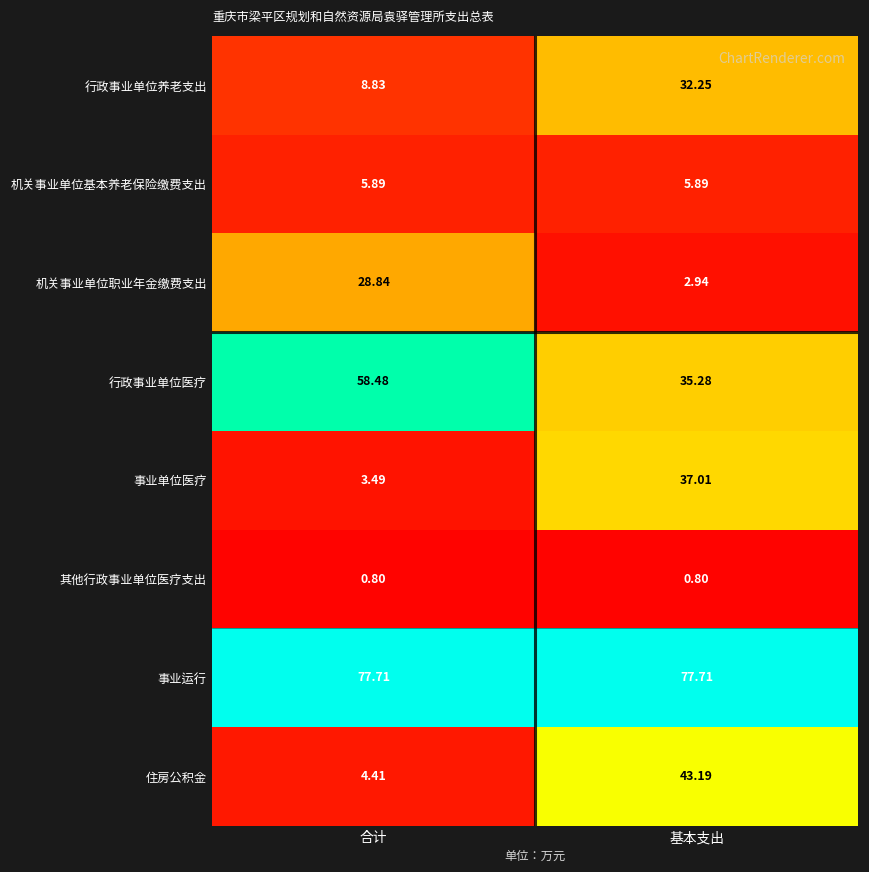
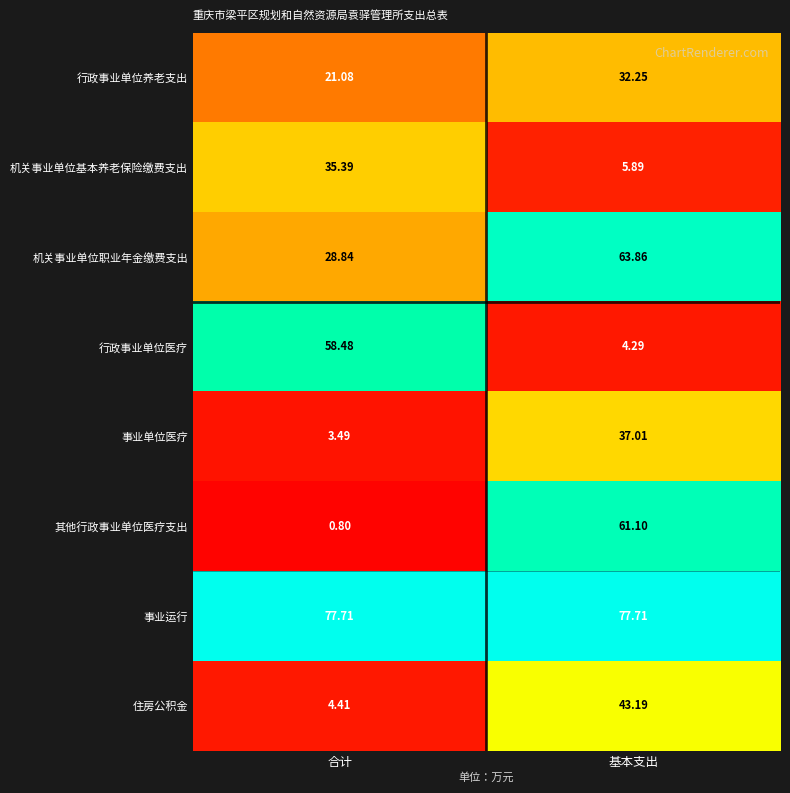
行政事业单位养老支出, 合计: 8.83 -> 21.08
机关事业单位基本养老保险缴费支出, 合计: 5.89 -> 35.39
机关事业单位职业年金缴费支出, 基本支出: 2.94 -> 63.86
行政事业单位医疗, 基本支出: 35.28 -> 4.29
其他行政事业单位医疗支出, 基本支出: 0.80 -> 61.10
